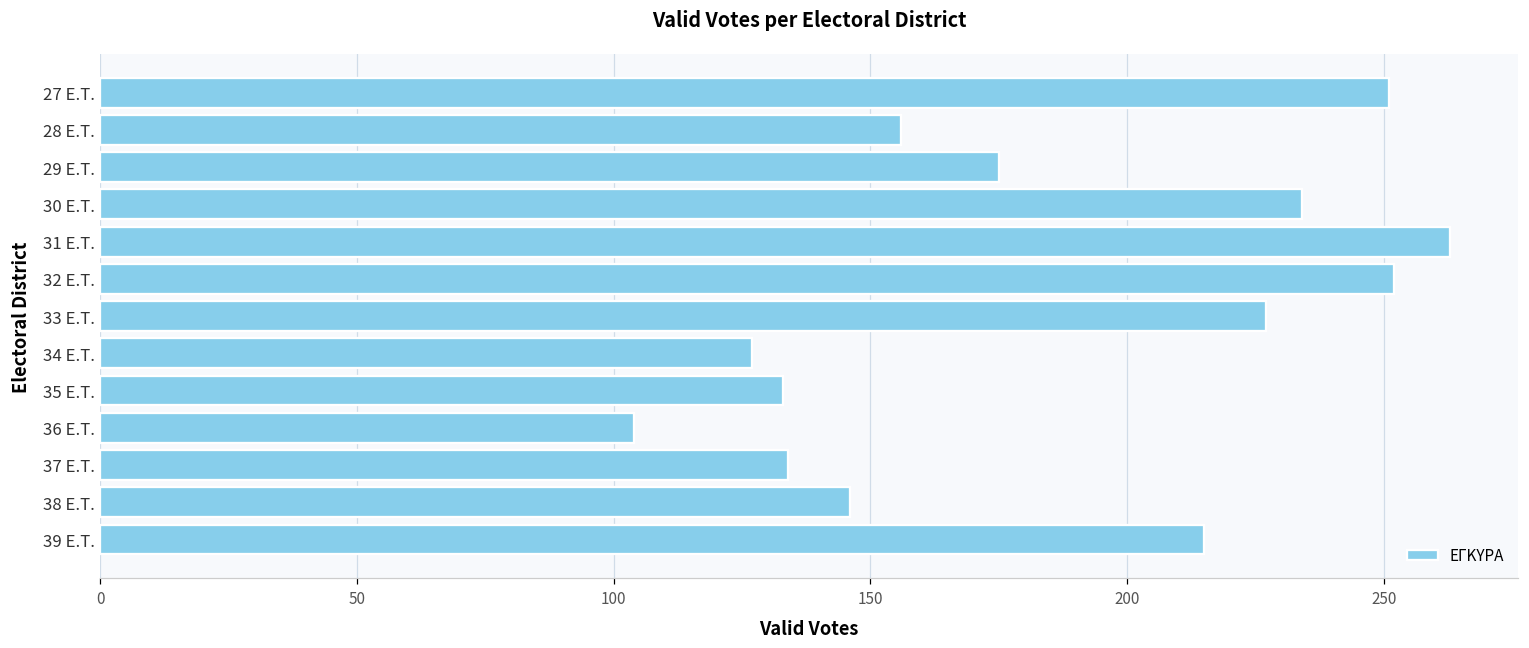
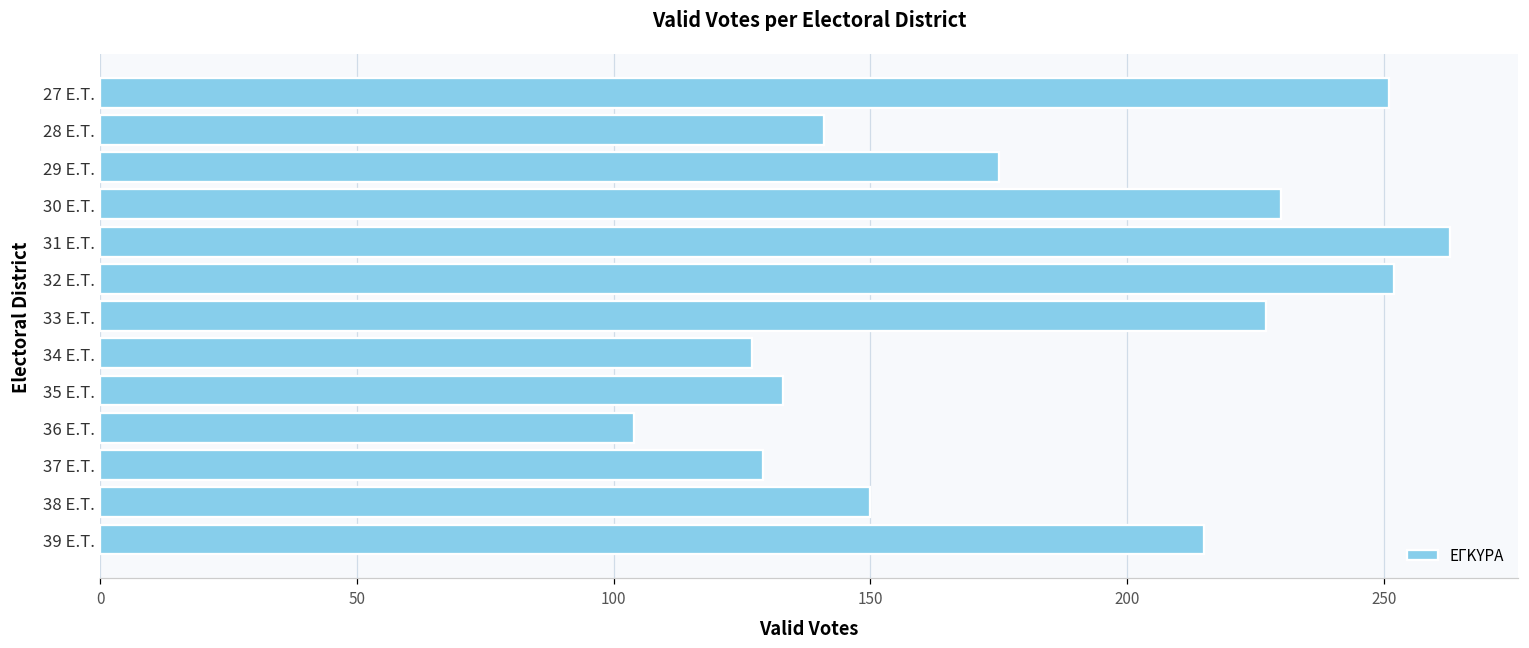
28 E.T.: 156 -> 141
30 E.T.: 234 -> 230
37 E.T.: 134 -> 129
38 E.T.: 146 -> 150
